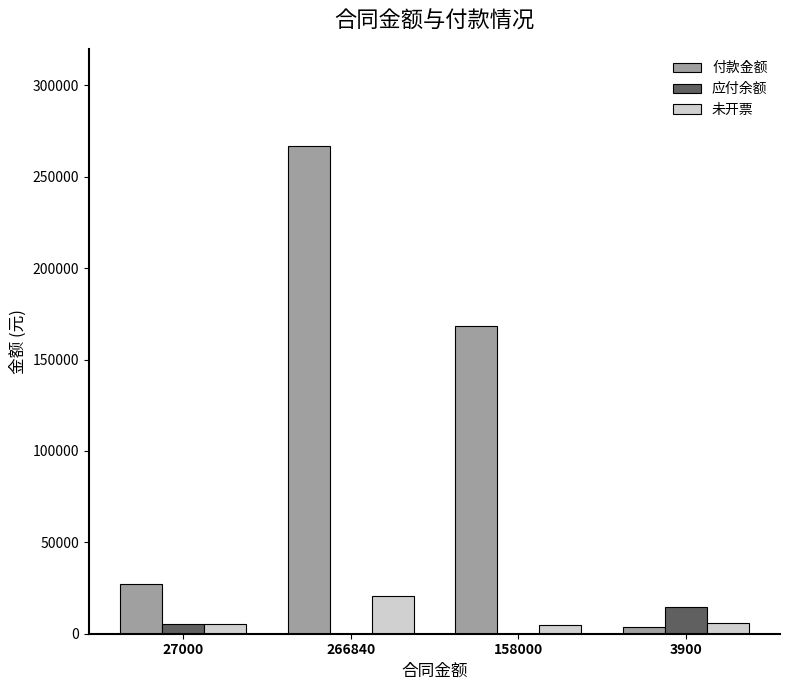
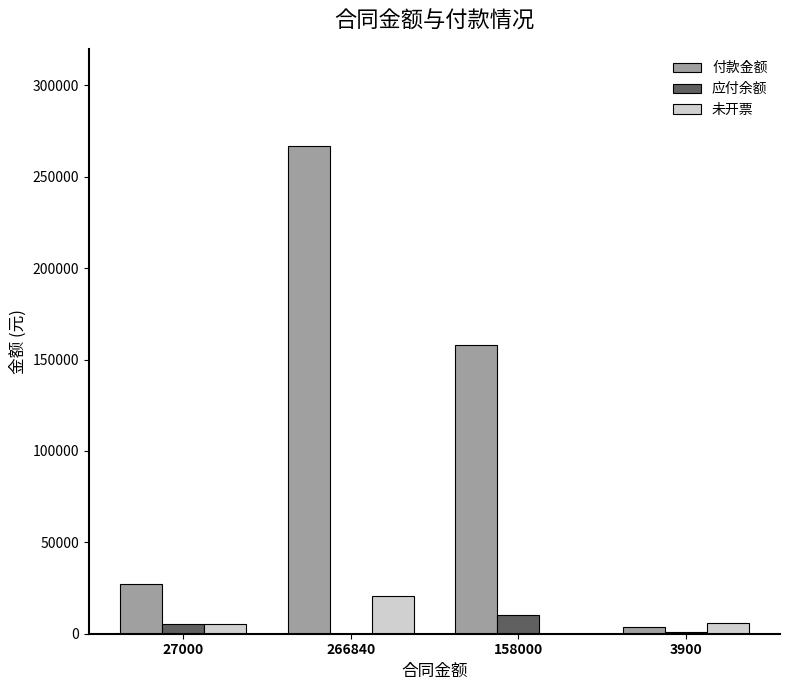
付款金额, 158000: 168000 -> 158000
应付余额, 158000: 0 -> 10000
未开票, 158000: 5000 -> 0
应付余额, 3900: 15000 -> 1000
